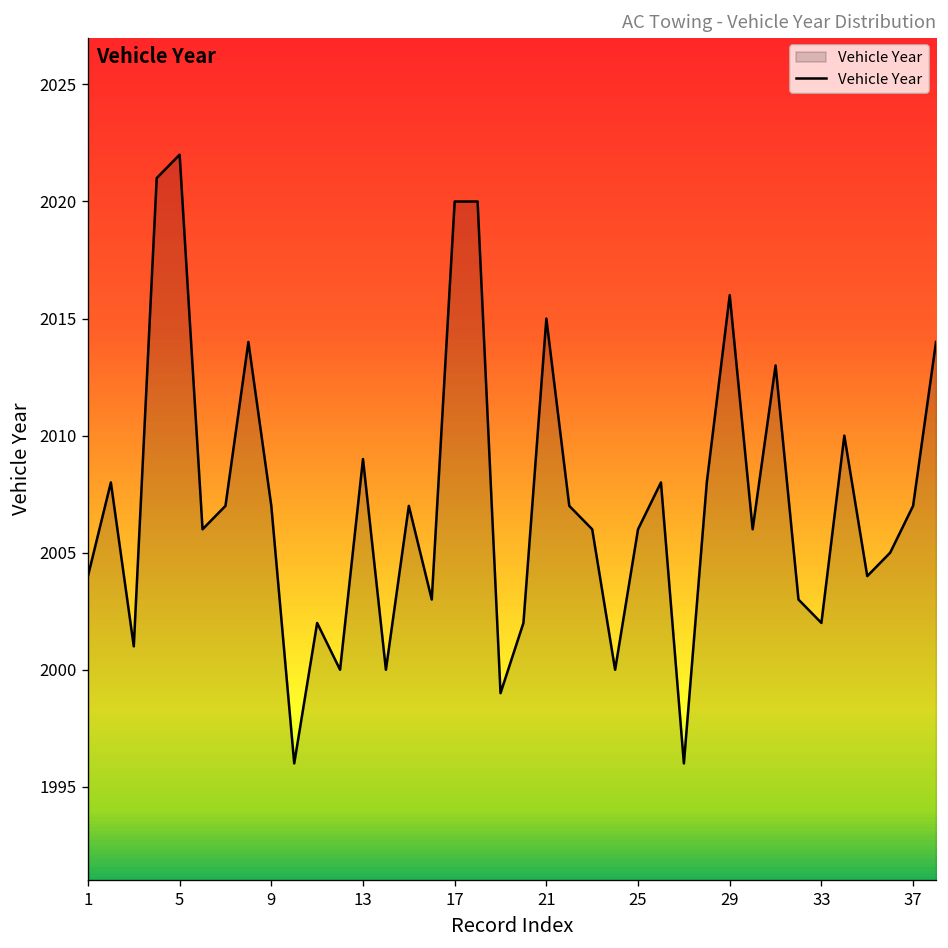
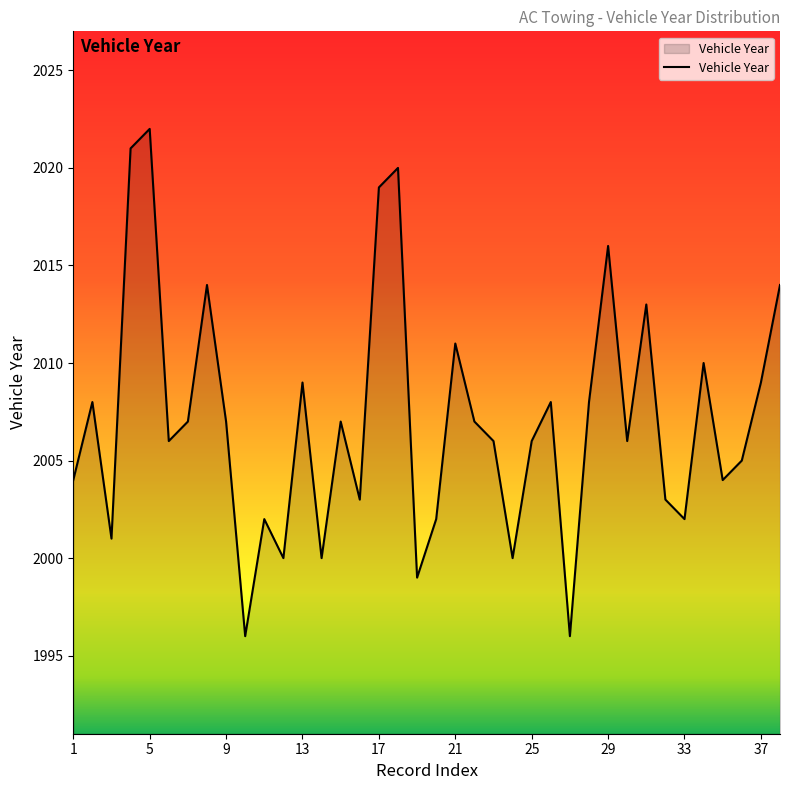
17: 2020 -> 2019
21: 2015 -> 2011
37: 2007 -> 2009
